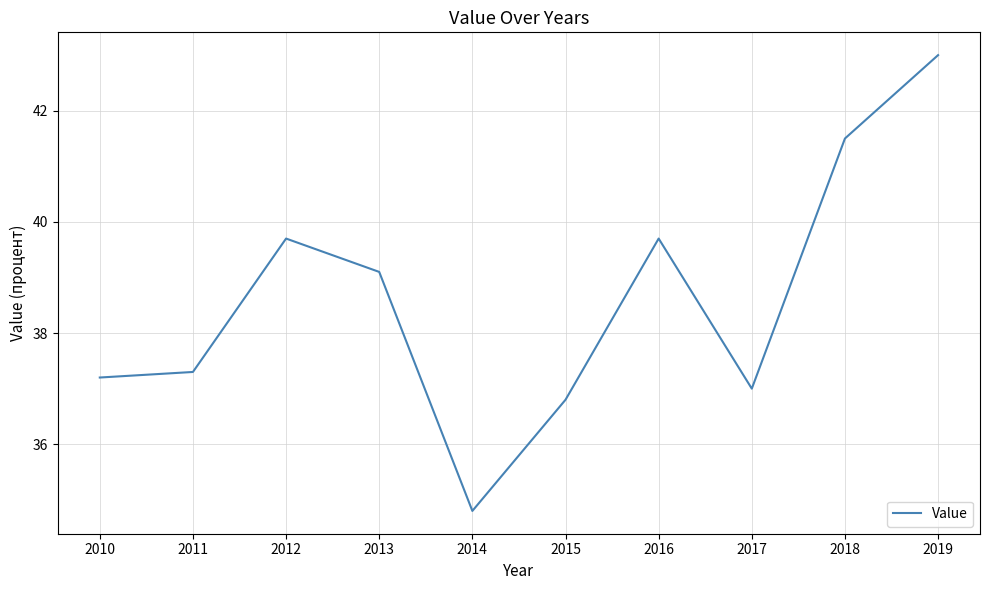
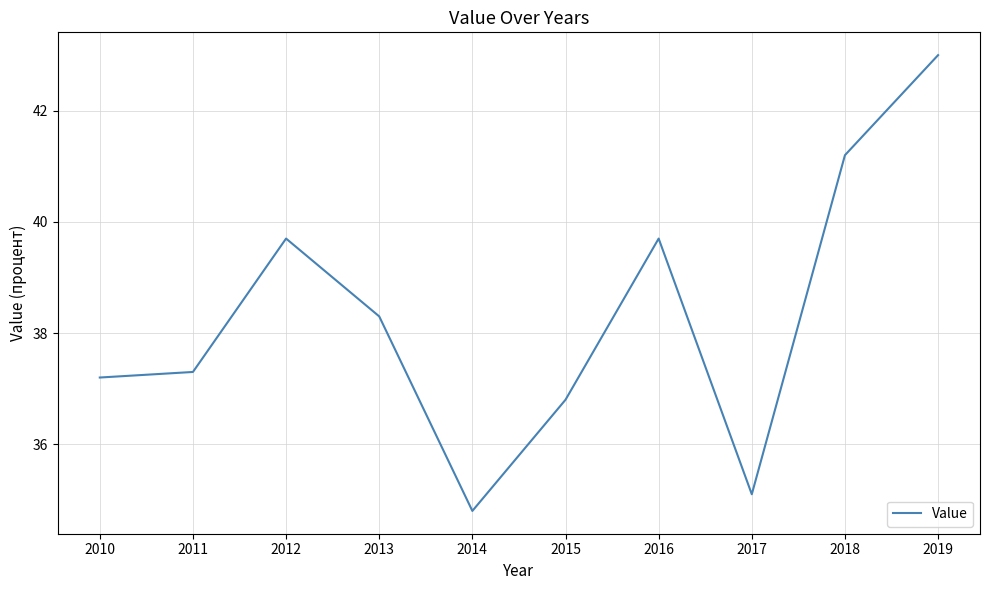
2013: 39.1 -> 38.3
2017: 37.0 -> 35.1
2018: 41.5 -> 41.2
